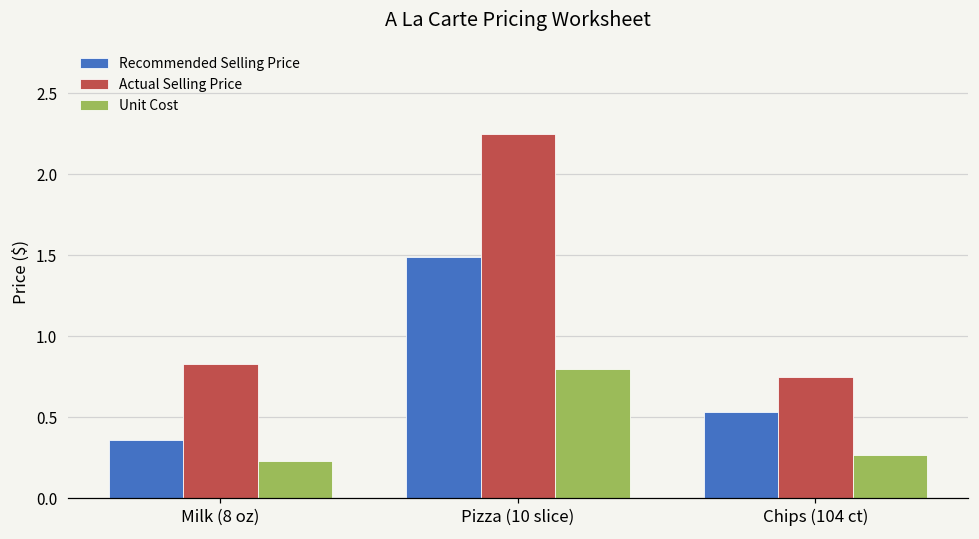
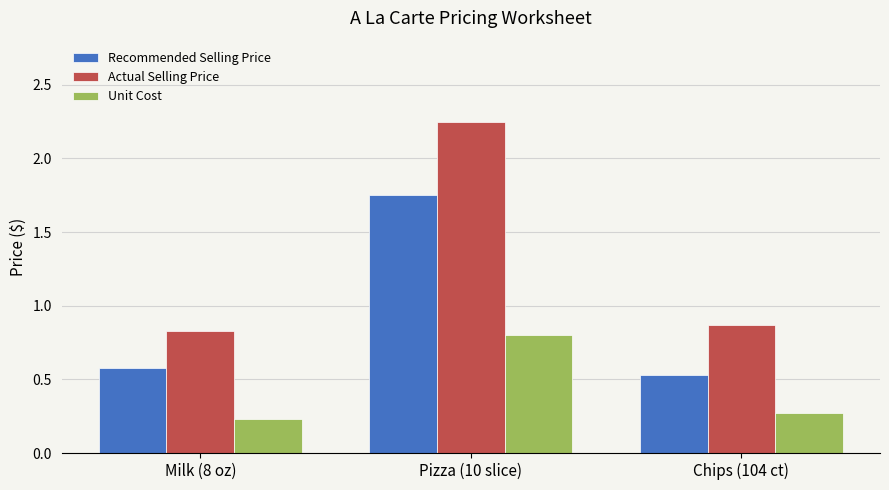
Recommended Selling Price, Milk (8 oz): 0.36 -> 0.58
Recommended Selling Price, Pizza (10 slice): 1.49 -> 1.75
Actual Selling Price, Chips (104 ct): 0.75 -> 0.87
